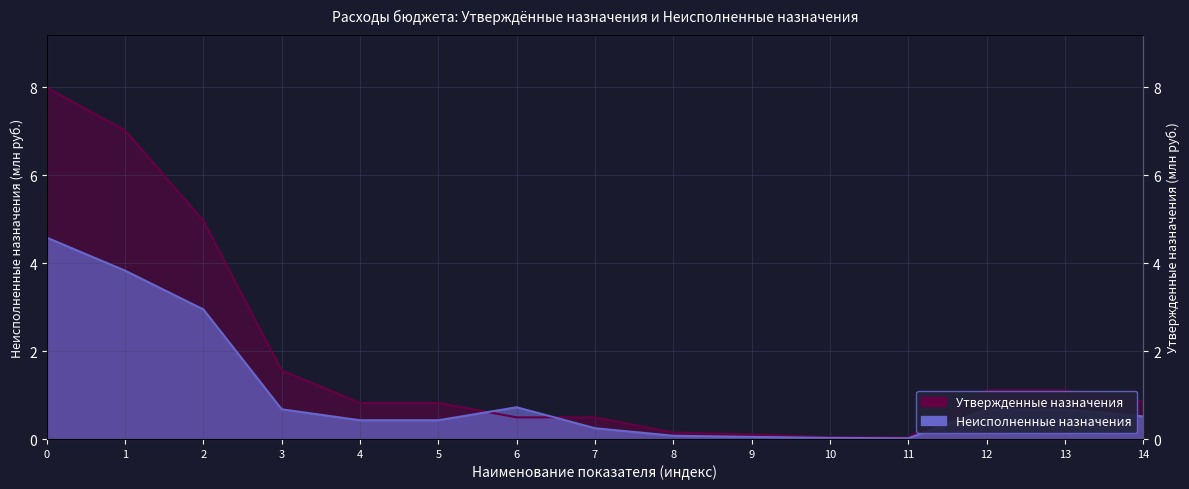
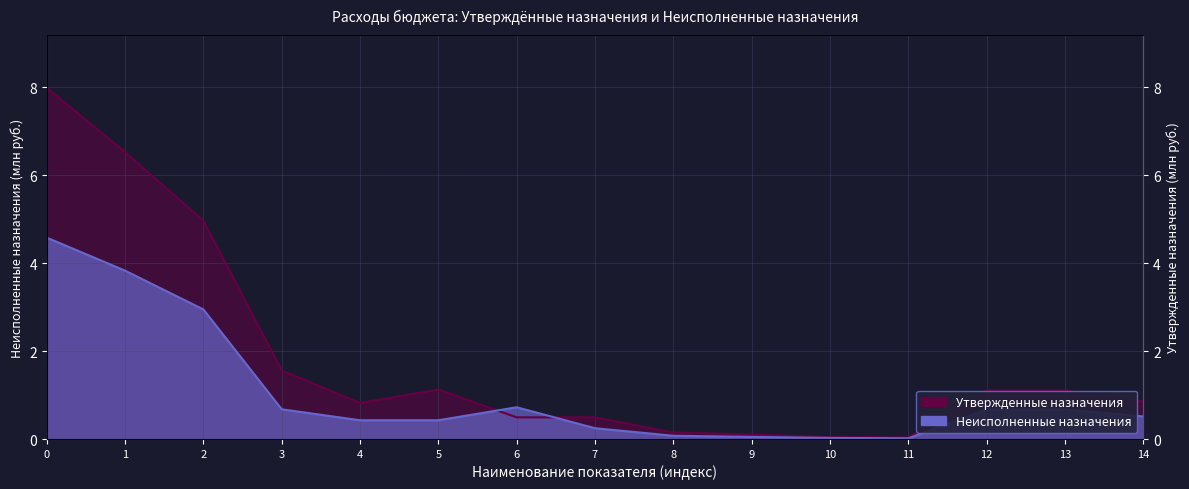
Утвержденные назначения, 1: 7.0 -> 6.5
Утвержденные назначения, 5: 0.8 -> 1.1
